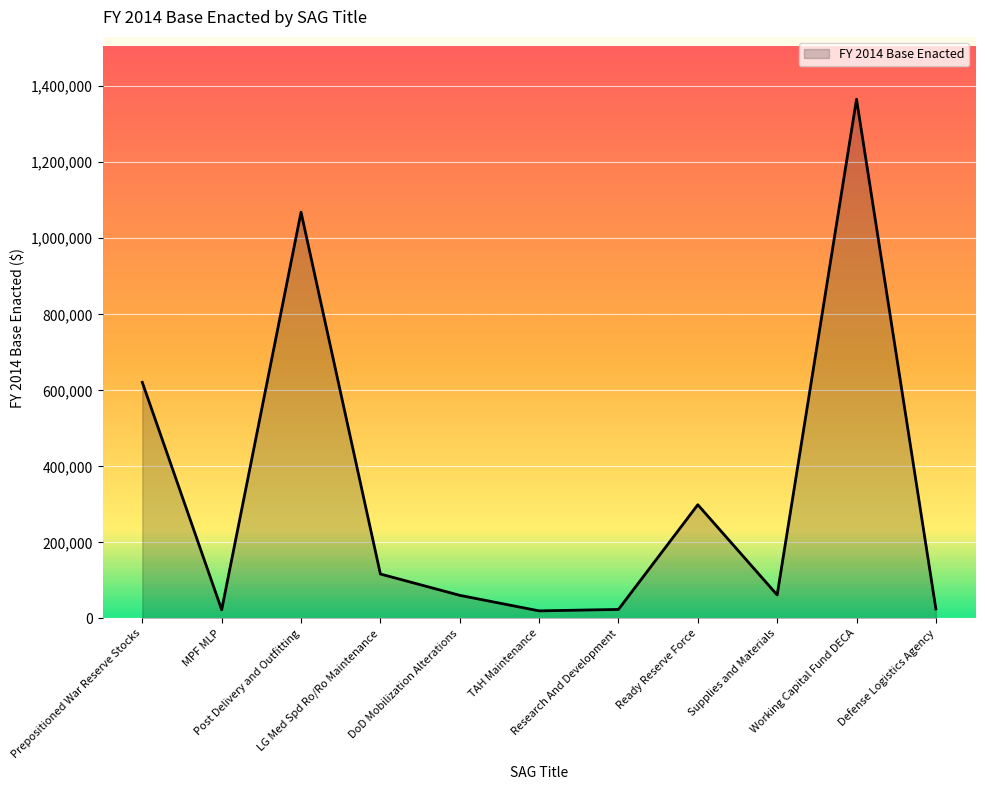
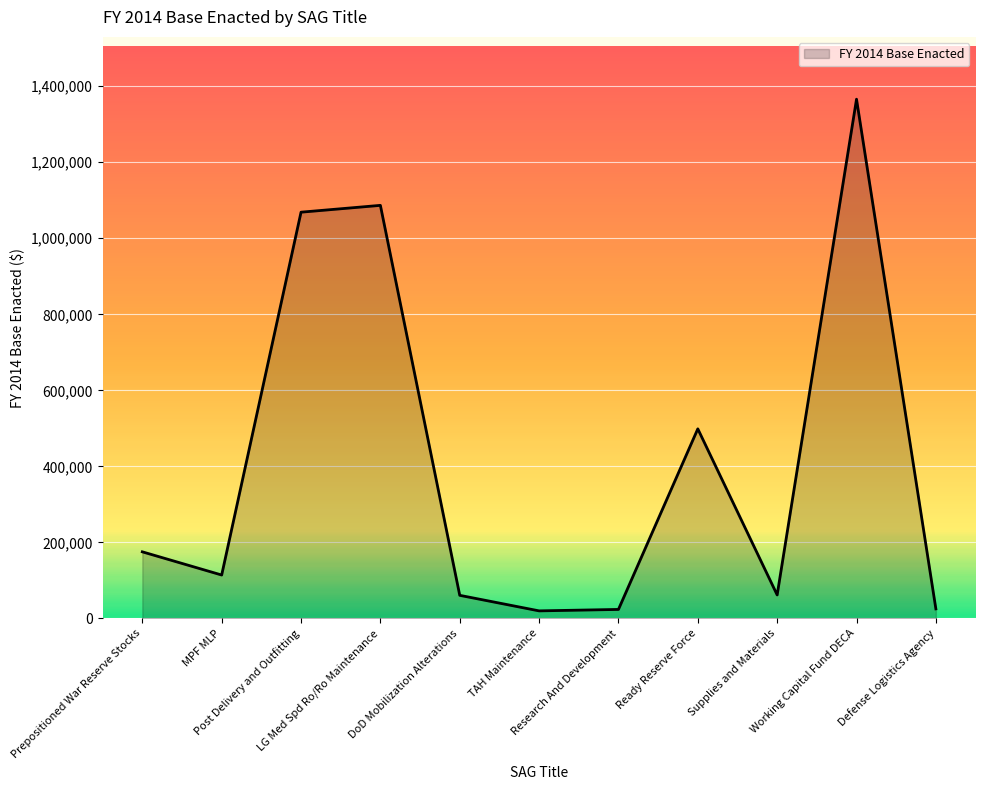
Prepositioned War Reserve Stocks: 620,000 -> 180,000
MPF MLP: 20,000 -> 110,000
LG Med Spd Ro/Ro Maintenance: 120,000 -> 1,090,000
Ready Reserve Force: 300,000 -> 500,000
